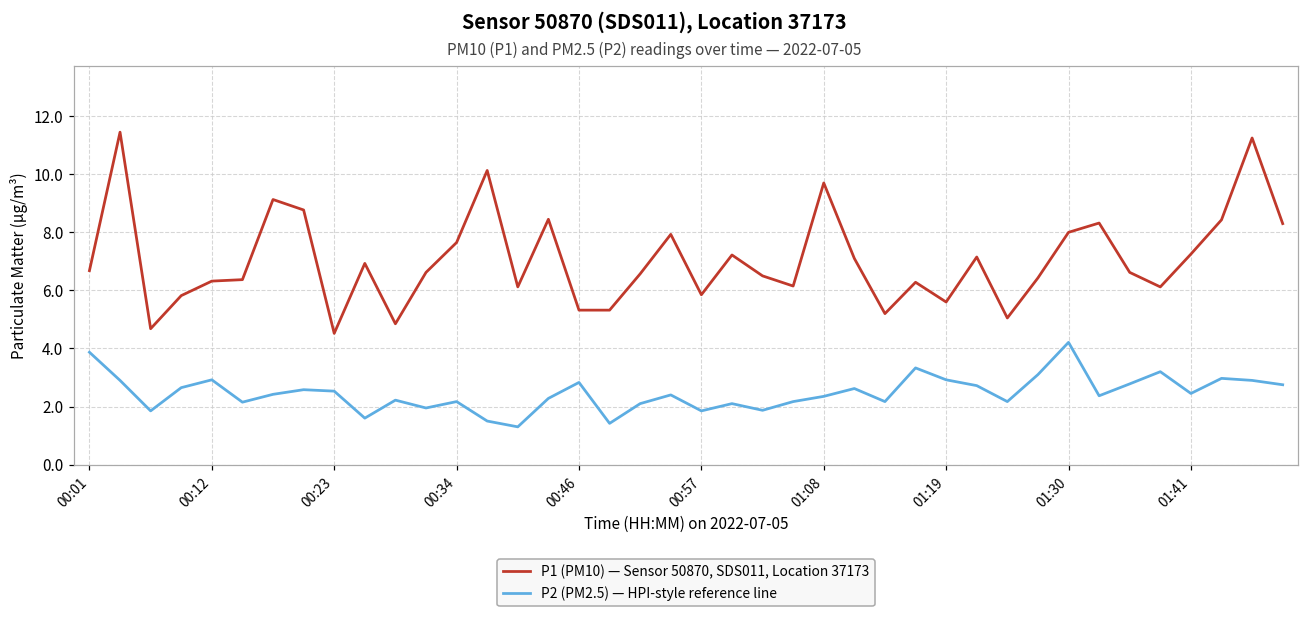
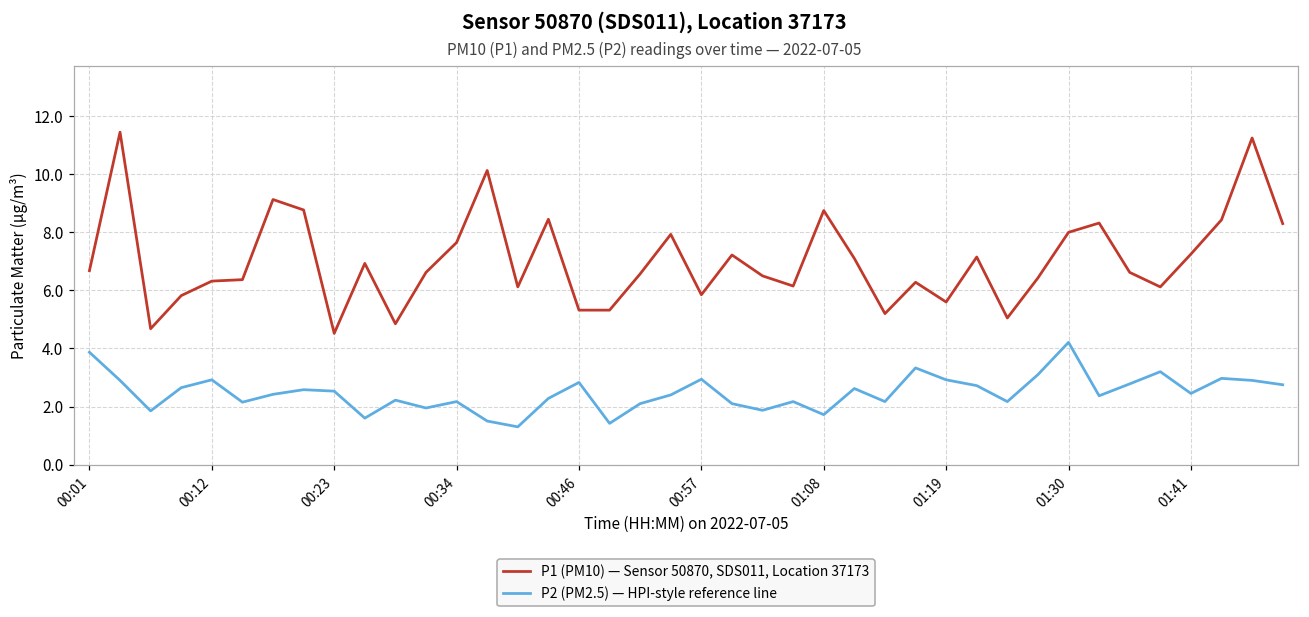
P2 (PM2.5) — HPI-style reference line, 00:57: 1.9 -> 2.9
P1 (PM10) — Sensor 50870, SDS011, Location 37173, 01:08: 9.7 -> 8.8
P2 (PM2.5) — HPI-style reference line, 01:08: 2.4 -> 1.7
